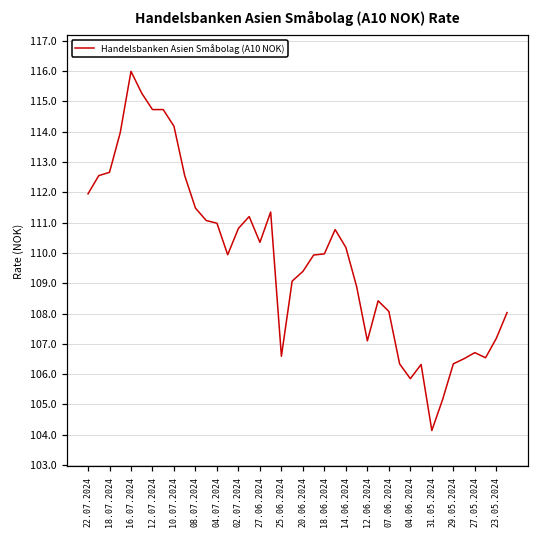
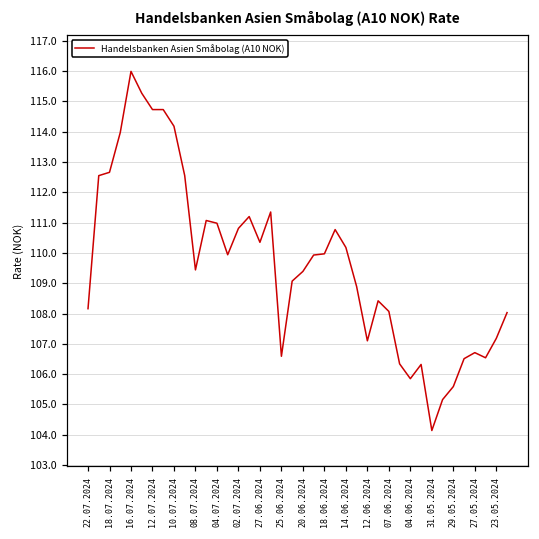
22.07.2024: 112.0 -> 108.2
08.07.2024: 111.5 -> 109.4
29.05.2024: 106.3 -> 105.6
